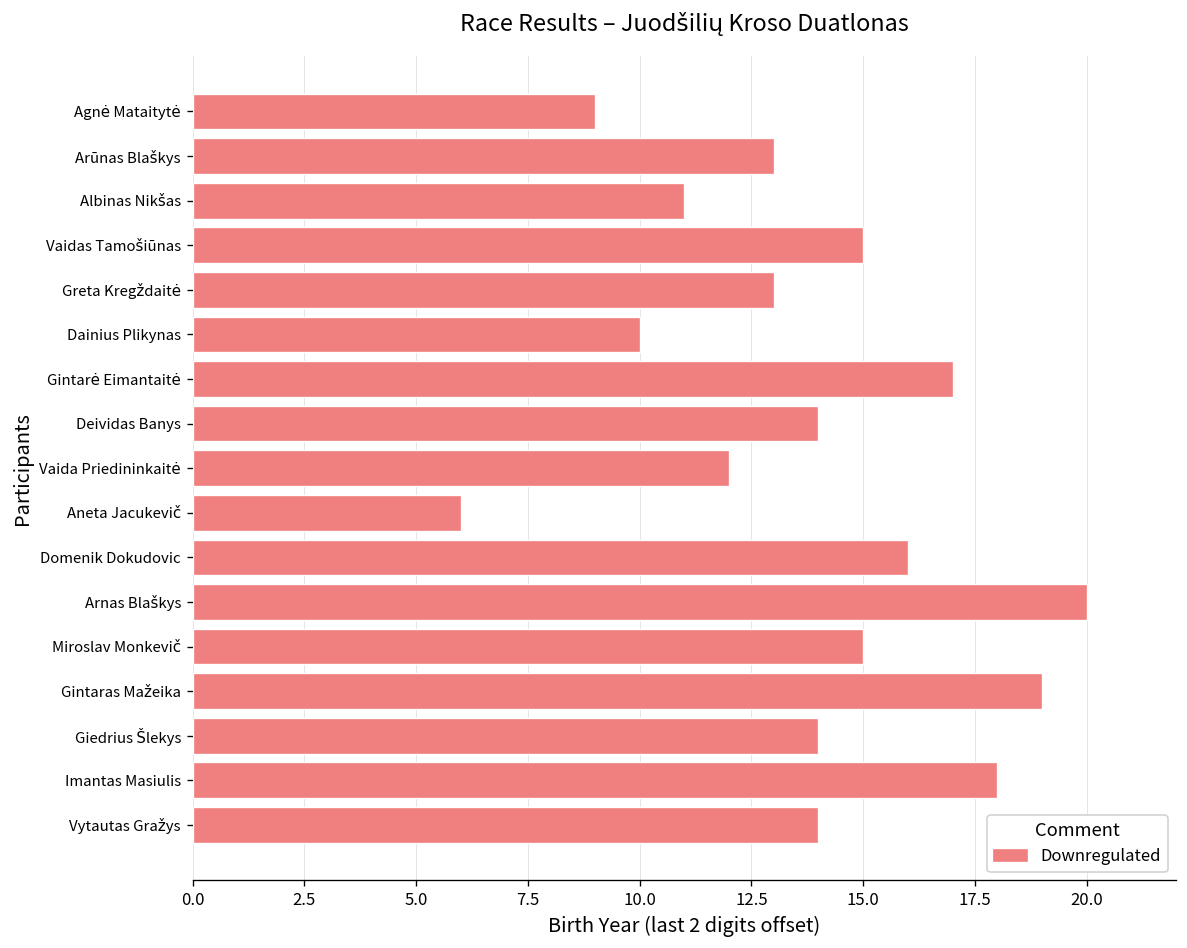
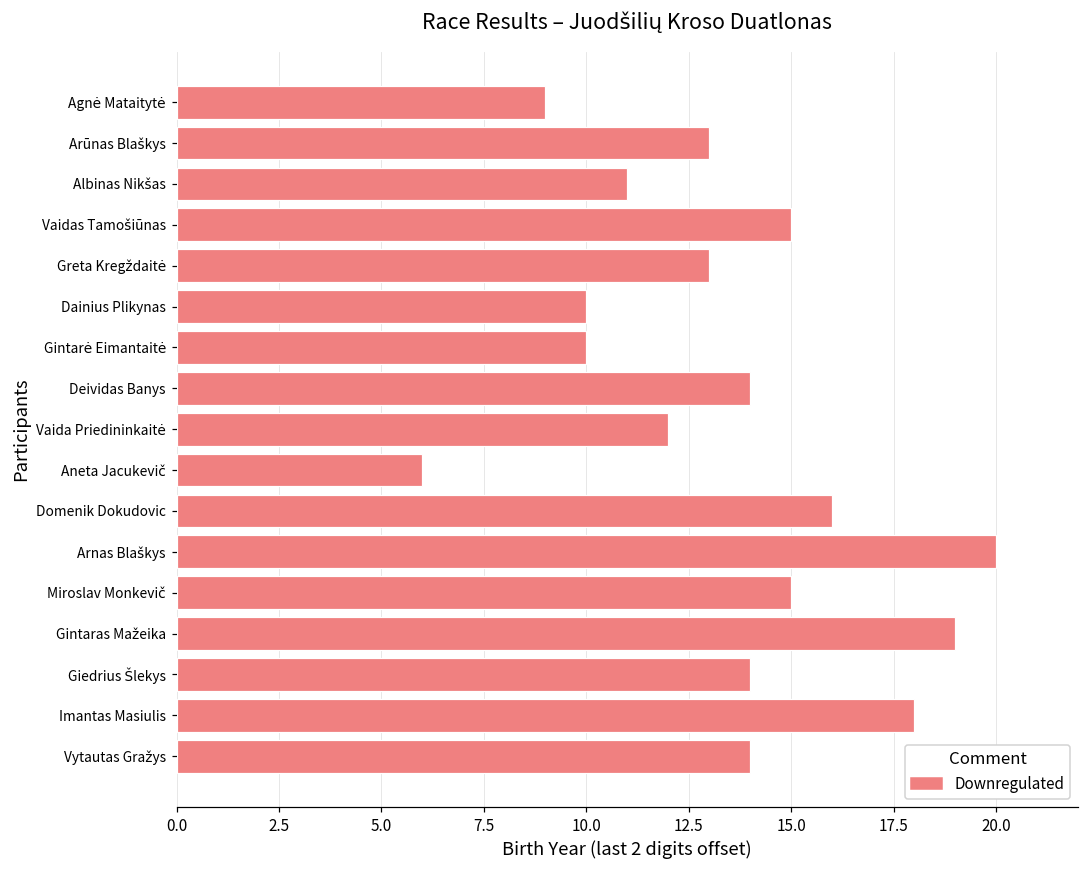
Gintarė Eimantaitė: 17 -> 10
